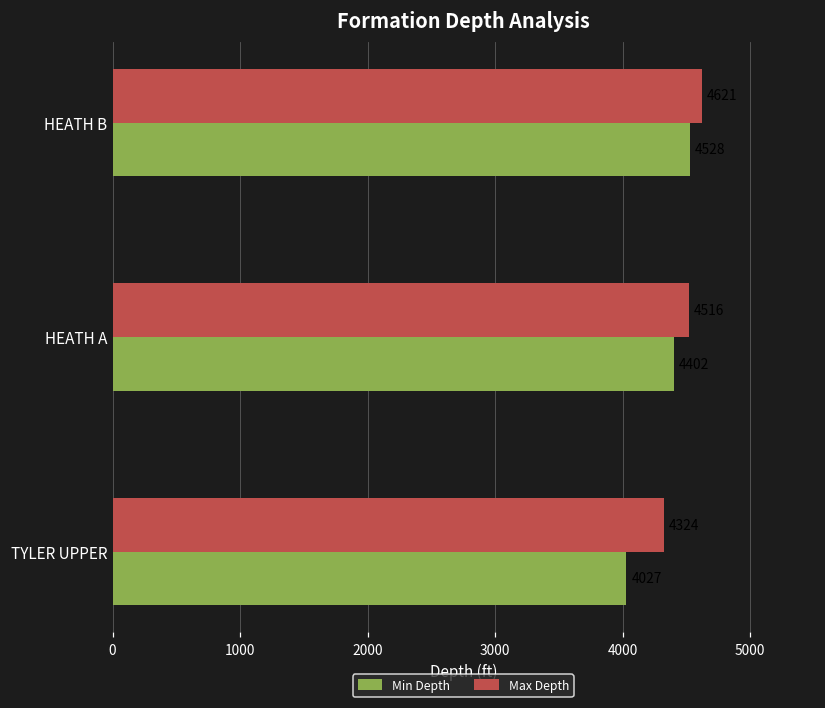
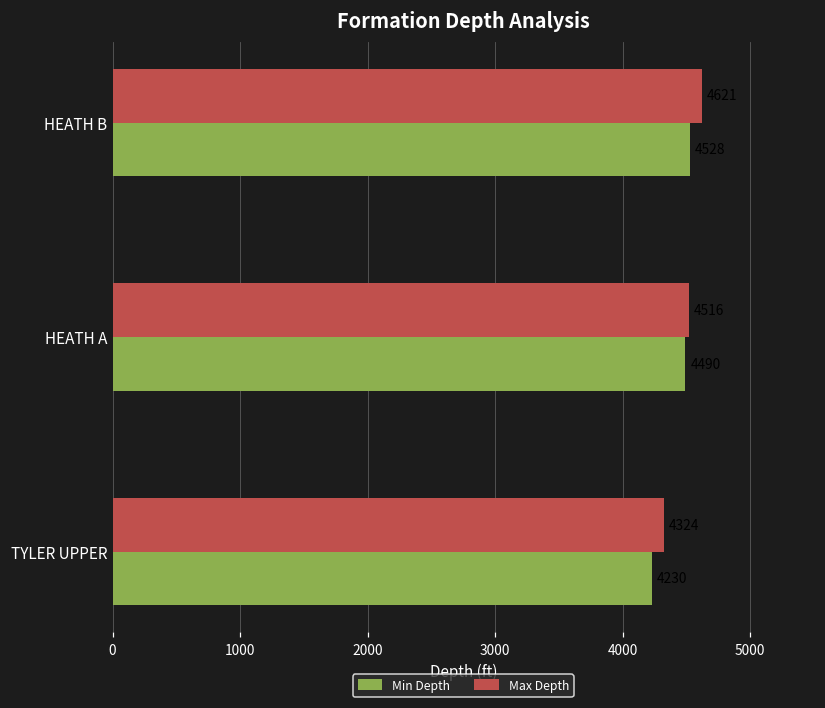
Min Depth, HEATH A: 4400 -> 4490
Min Depth, TYLER UPPER: 4030 -> 4230
